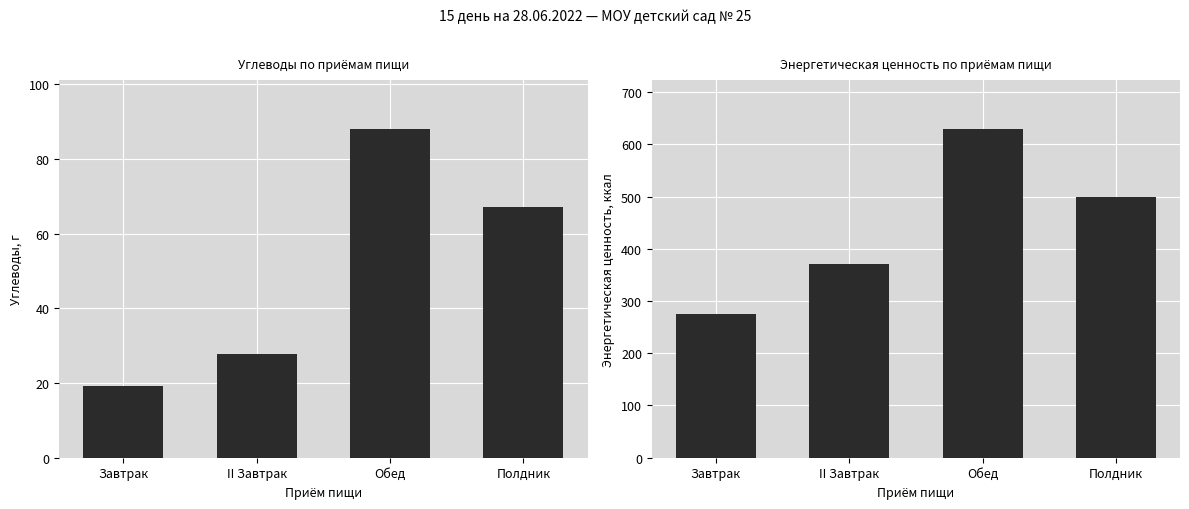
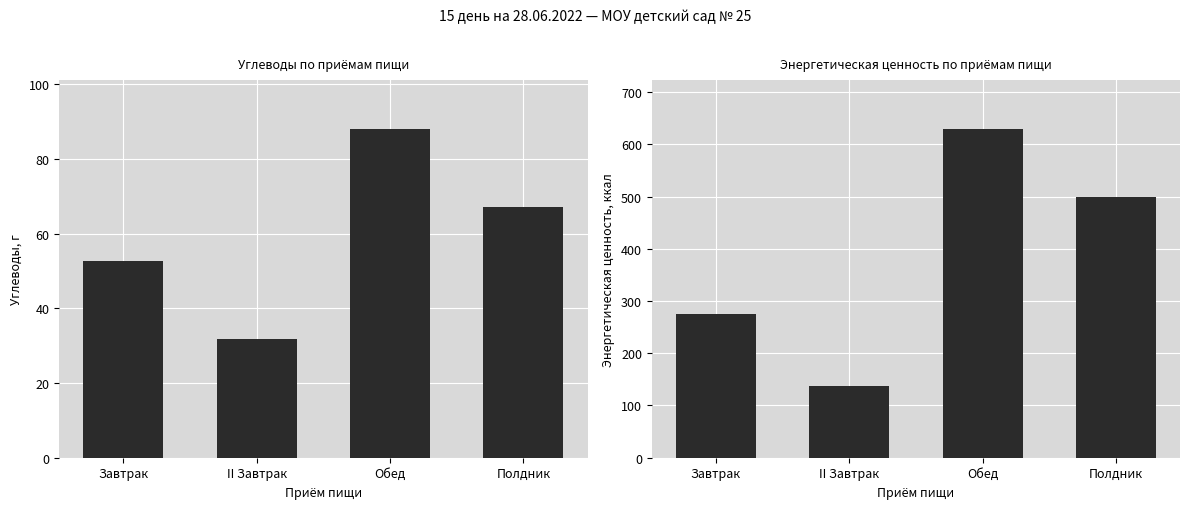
Углеводы по приёмам пищи, Завтрак: 19 -> 53
Углеводы по приёмам пищи, II Завтрак: 28 -> 32
Энергетическая ценность по приёмам пищи, II Завтрак: 370 -> 140
